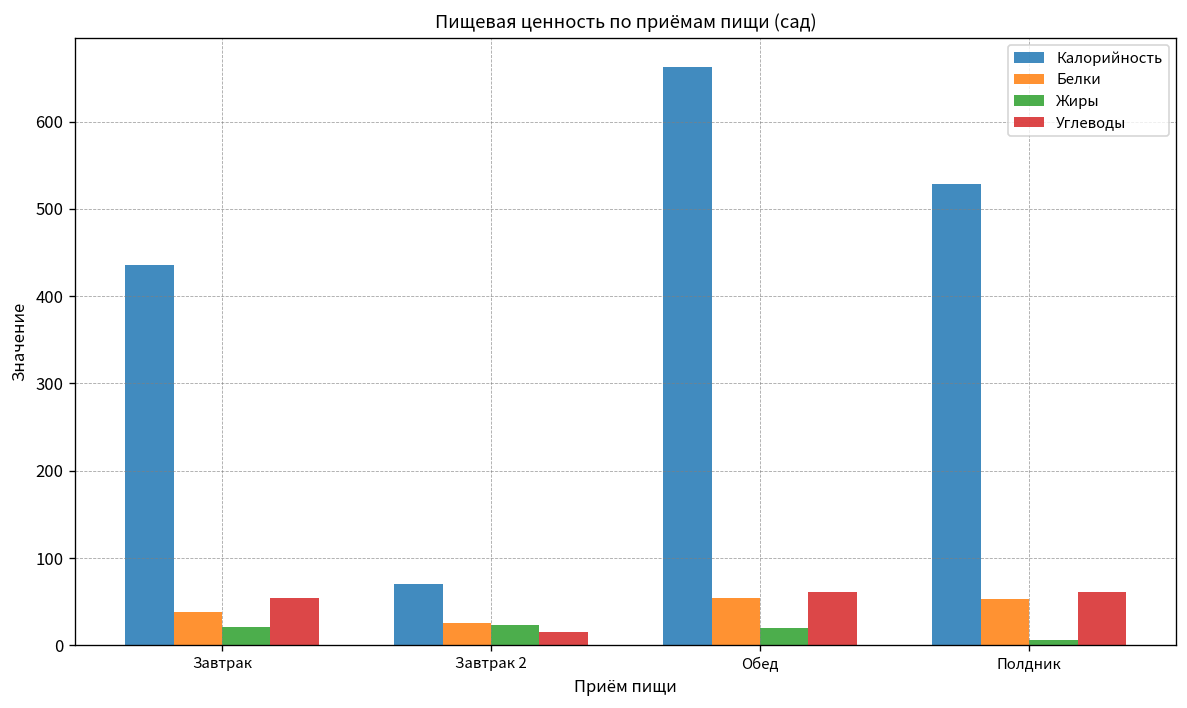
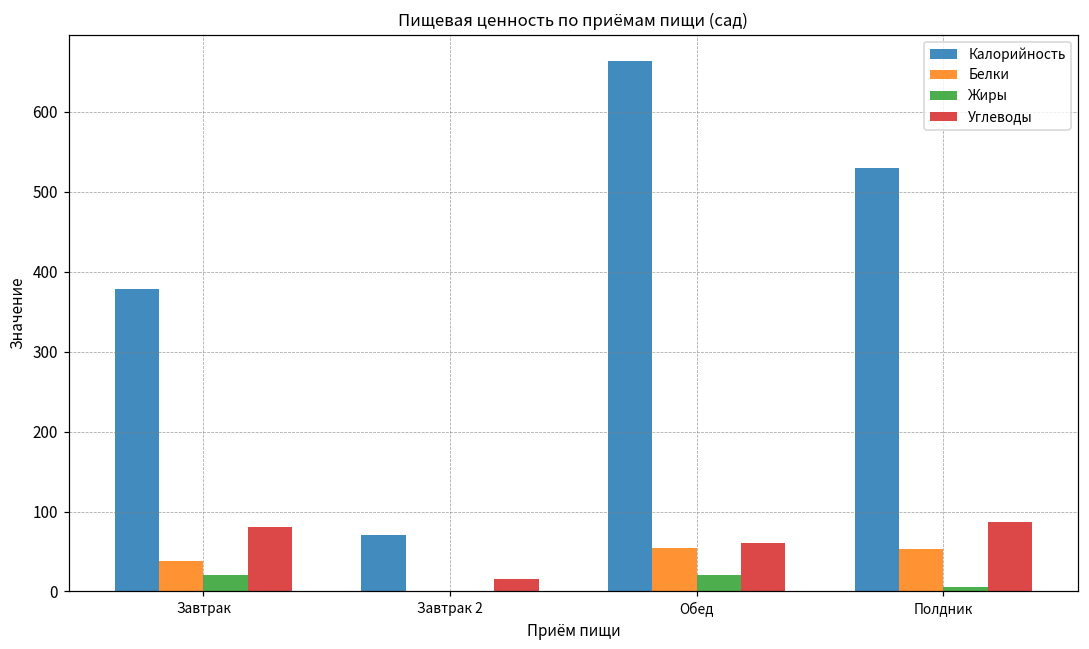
Калорийность, Завтрак: 440 -> 380
Углеводы, Завтрак: 50 -> 80
Белки, Завтрак 2: 30 -> 0
Жиры, Завтрак 2: 20 -> 0
Углеводы, Полдник: 60 -> 90
